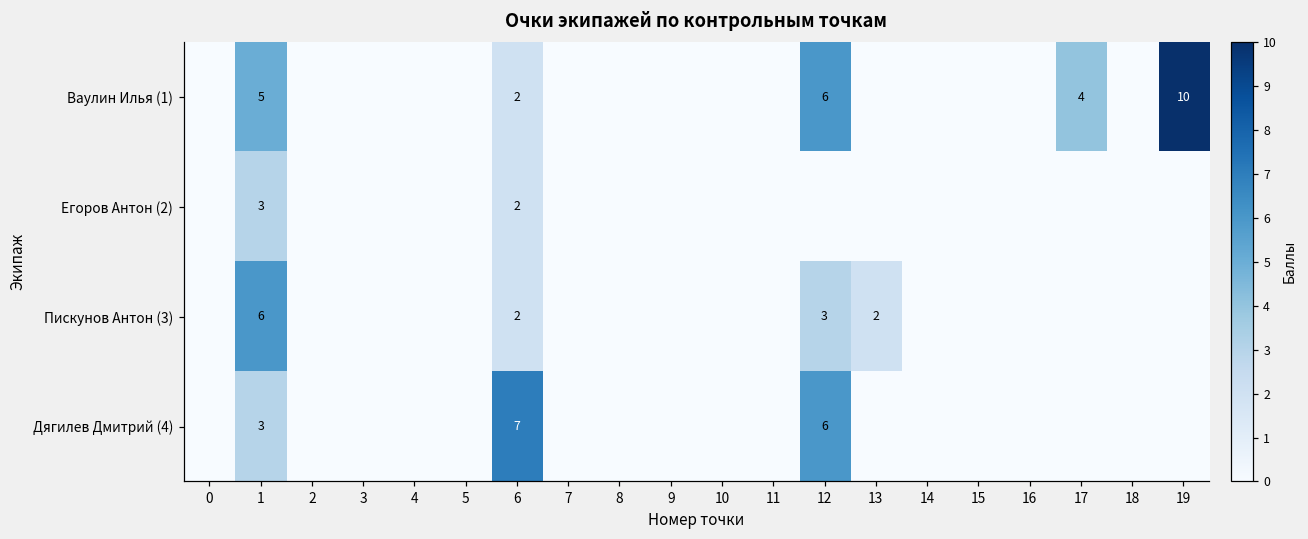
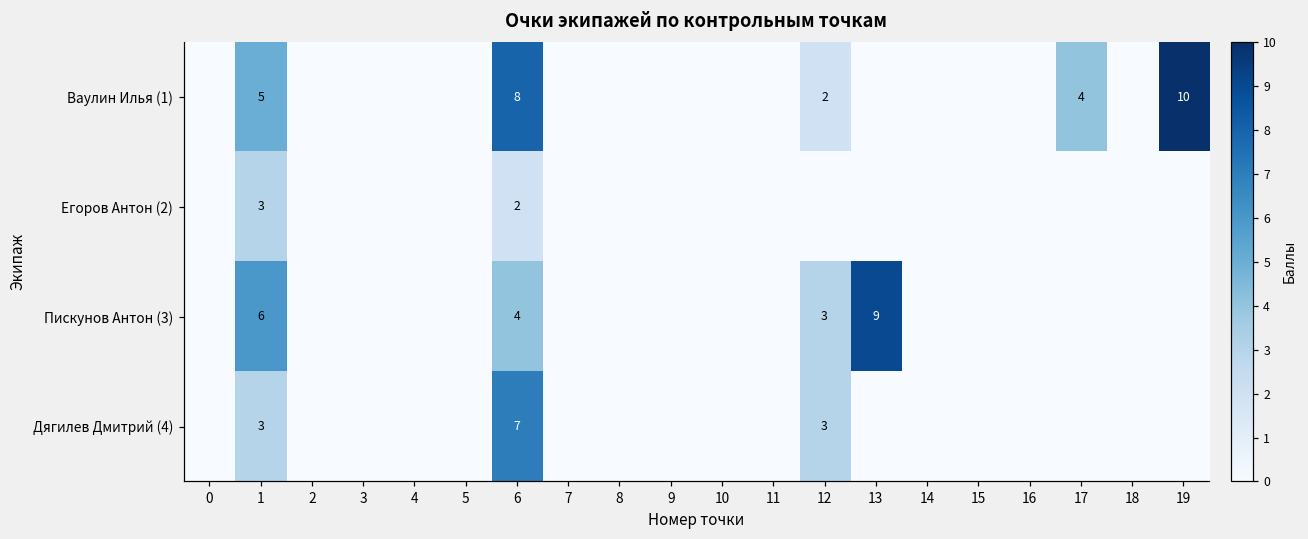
Ваулин Илья (1), 6: 2 -> 8
Ваулин Илья (1), 12: 6 -> 2
Пискунов Антон (3), 6: 2 -> 4
Пискунов Антон (3), 13: 2 -> 9
Дягилев Дмитрий (4), 12: 6 -> 3
